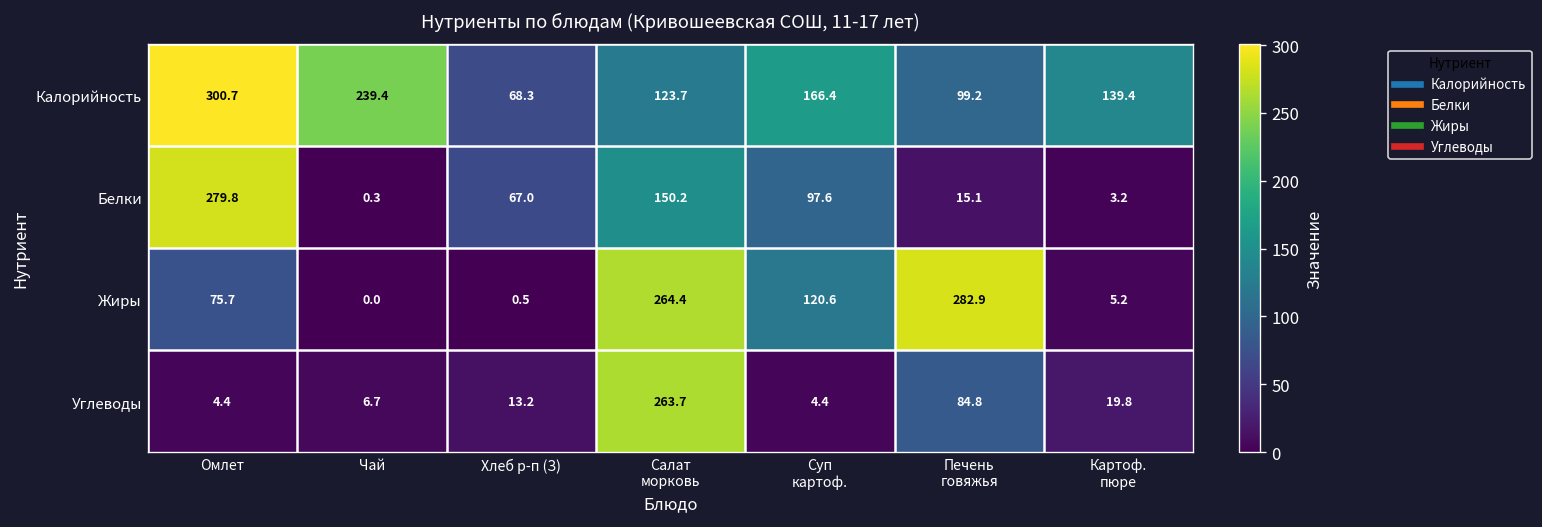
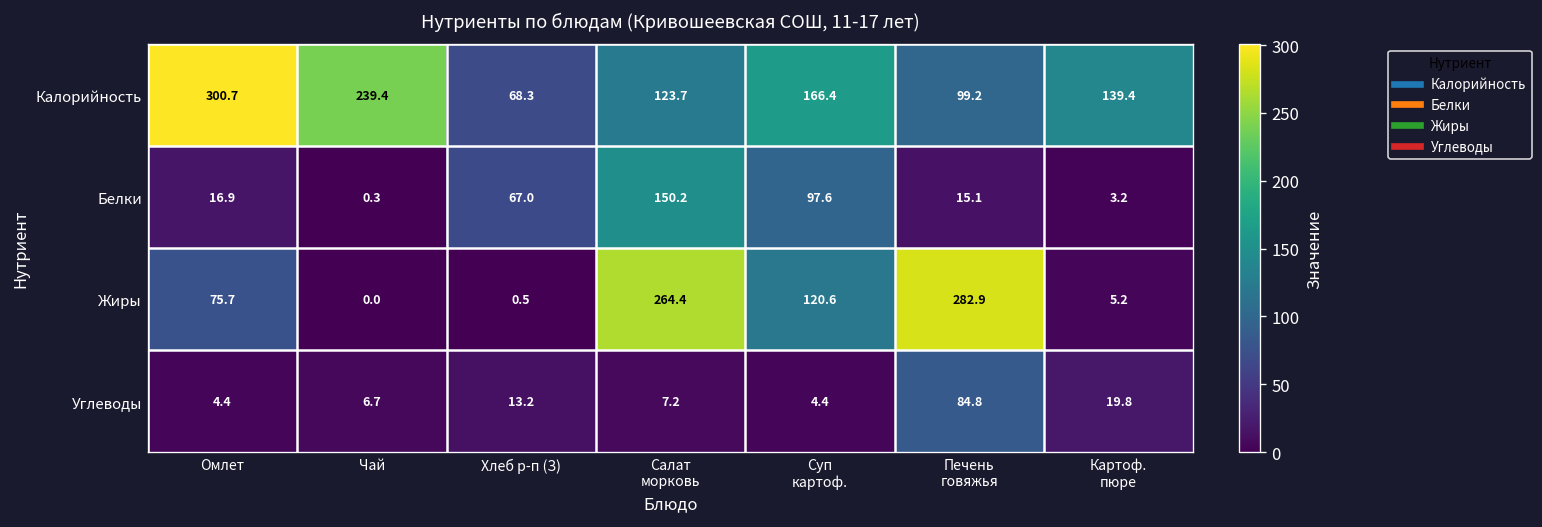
Белки, Омлет: 279.8 -> 16.9
Углеводы, Салат морковь: 263.7 -> 7.2
